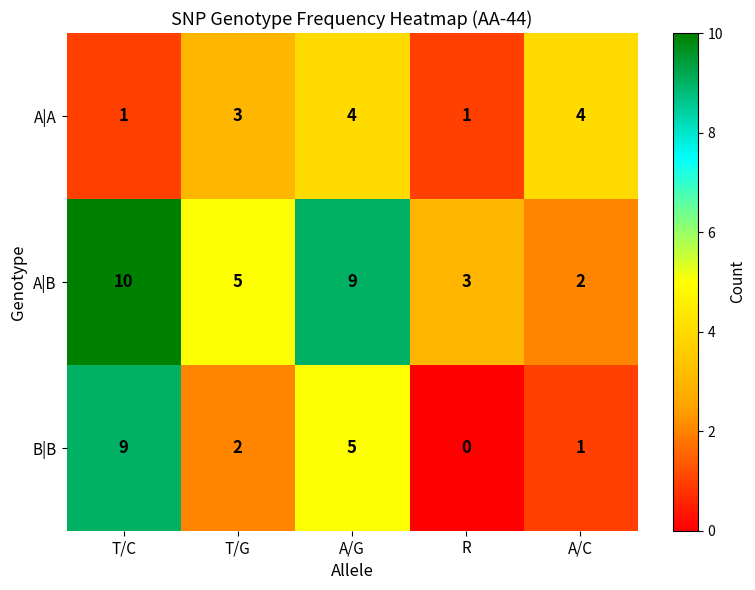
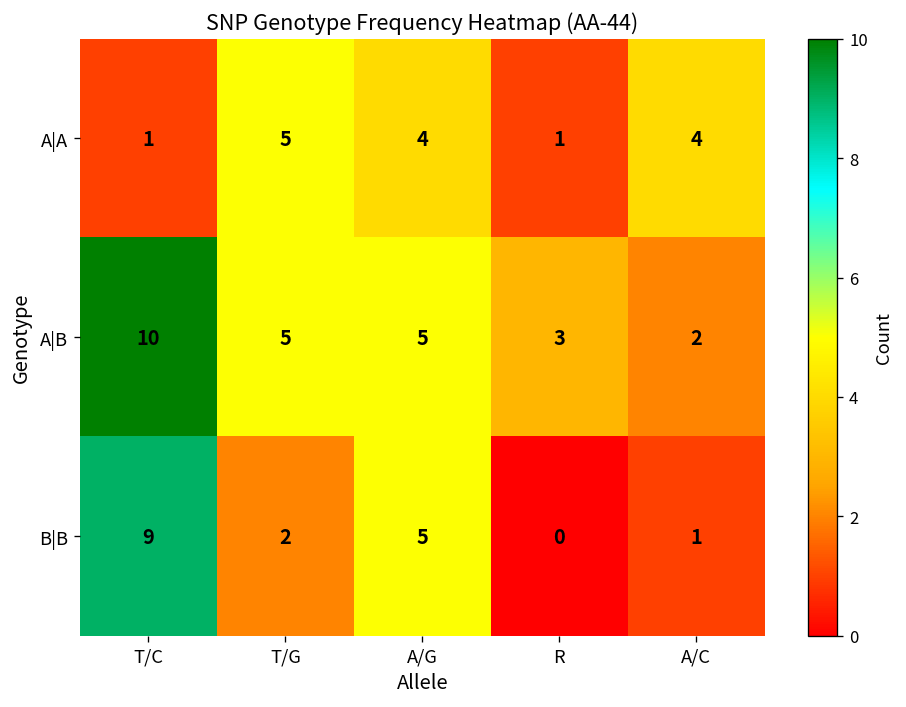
A|A, T/G: 3 -> 5
A|B, A/G: 9 -> 5
